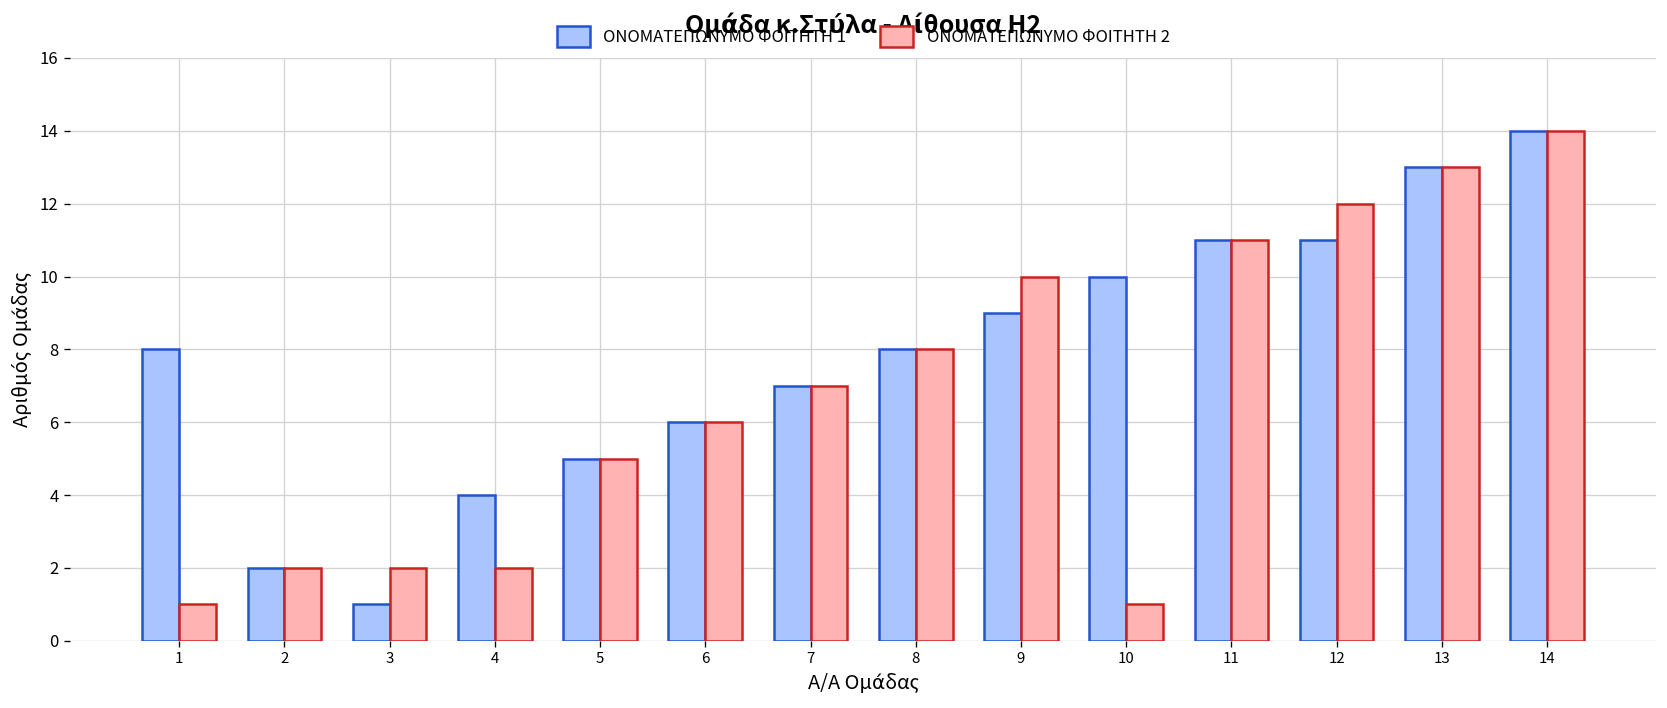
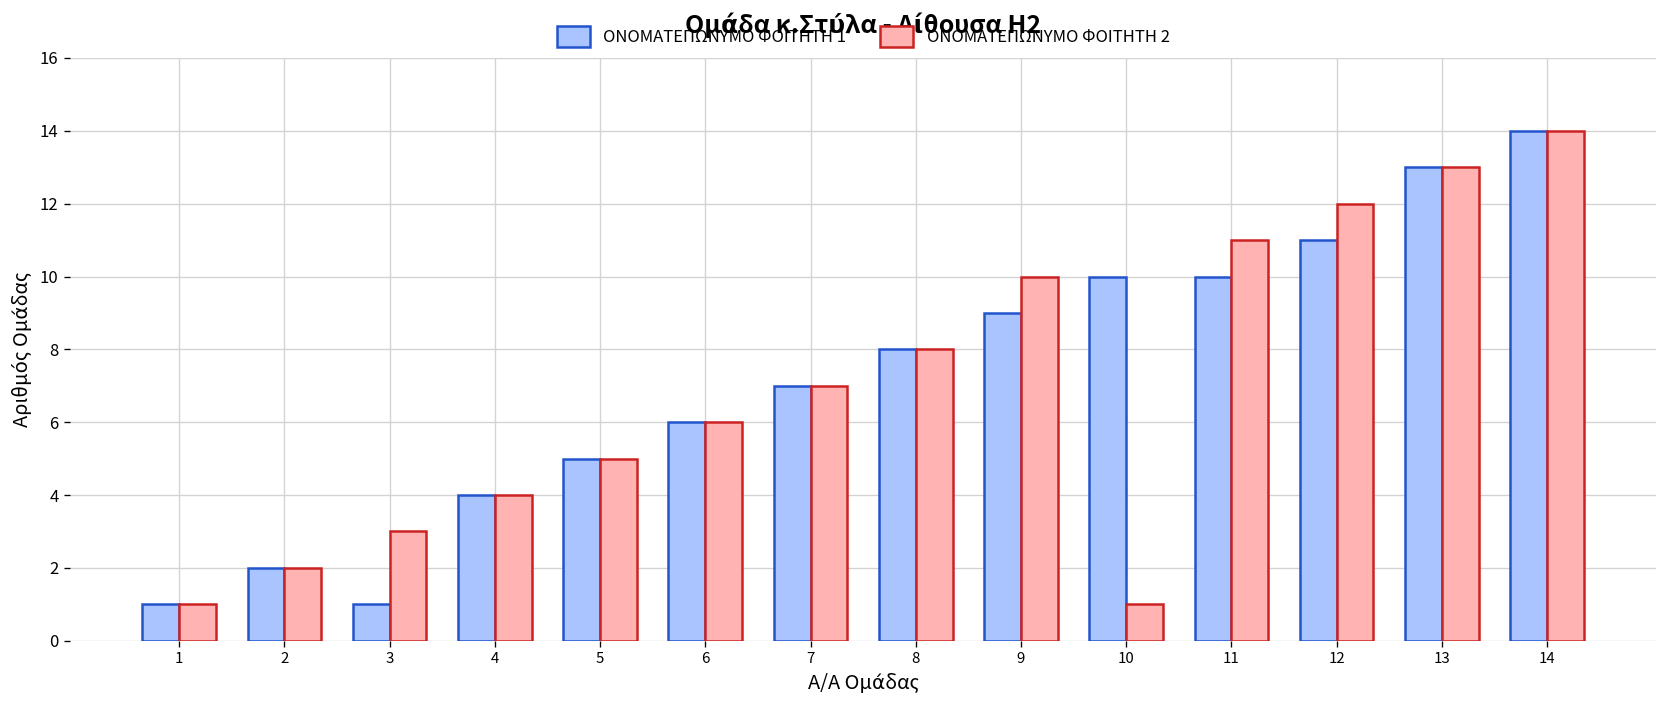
ΟΝΟΜΑΤΕΠΩΝΥΜΟ ΦΟΙΤΗΤΗ 1, 1: 8 -> 1
ΟΝΟΜΑΤΕΠΩΝΥΜΟ ΦΟΙΤΗΤΗ 2, 3: 2 -> 3
ΟΝΟΜΑΤΕΠΩΝΥΜΟ ΦΟΙΤΗΤΗ 2, 4: 2 -> 4
ΟΝΟΜΑΤΕΠΩΝΥΜΟ ΦΟΙΤΗΤΗ 1, 11: 11 -> 10
